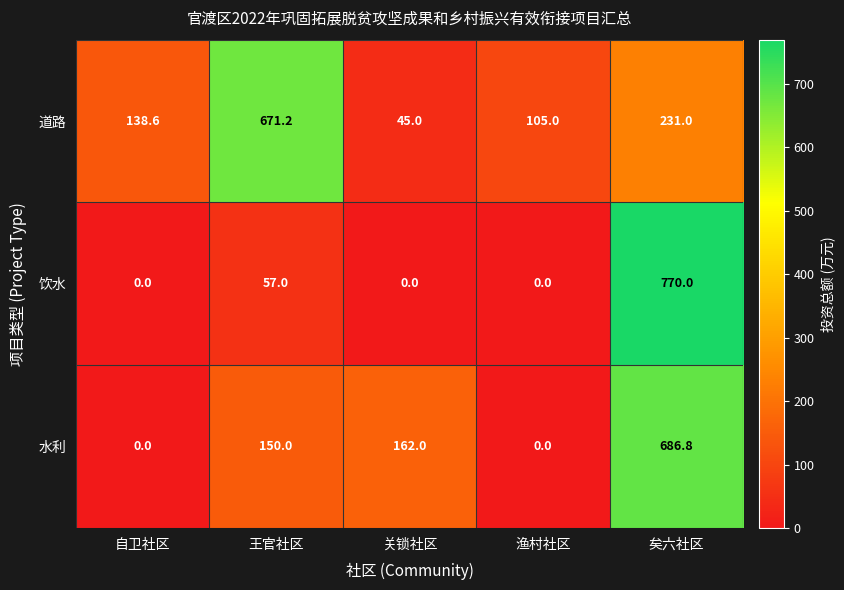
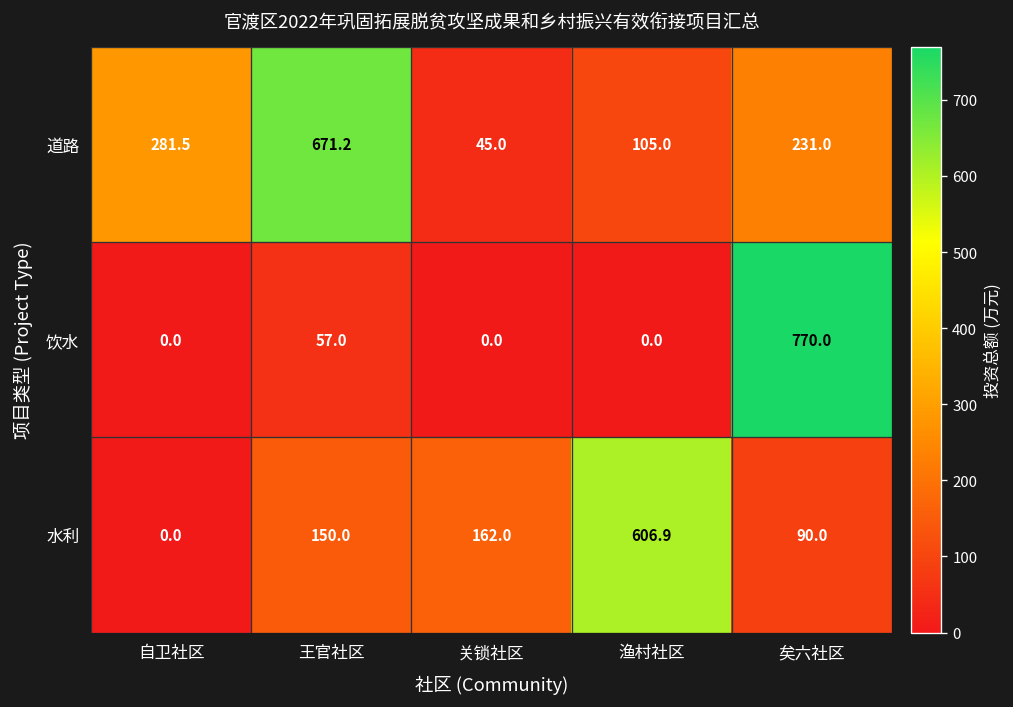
道路, 自卫社区: 138.6 -> 281.5
水利, 渔村社区: 0.0 -> 606.9
水利, 矣六社区: 686.8 -> 90.0
